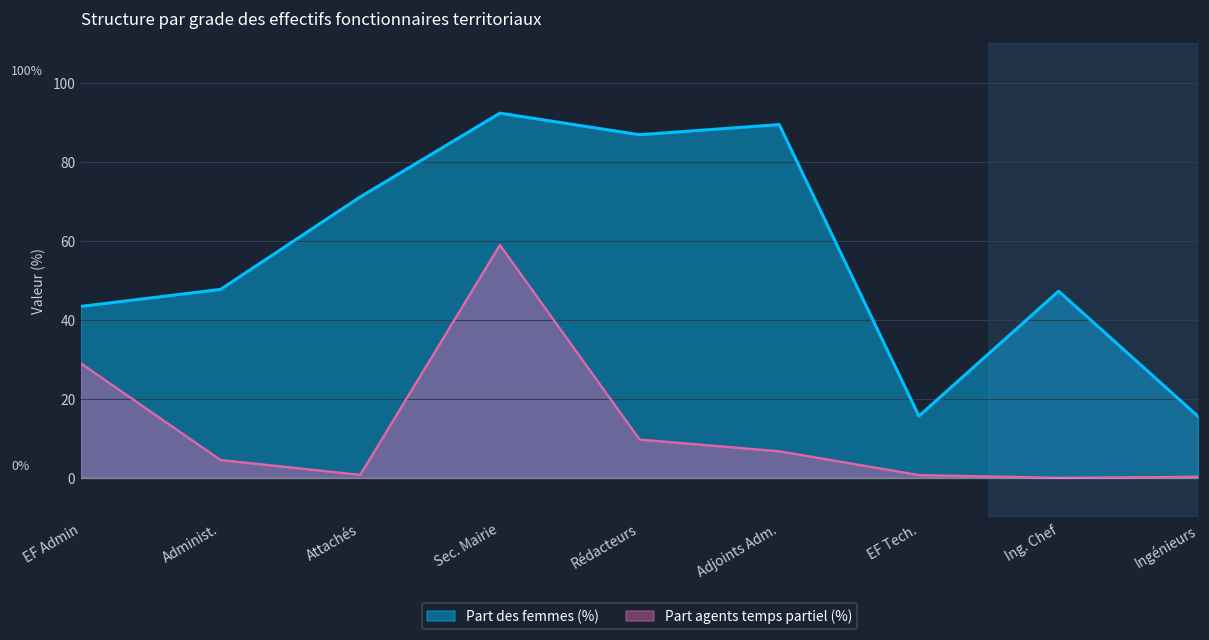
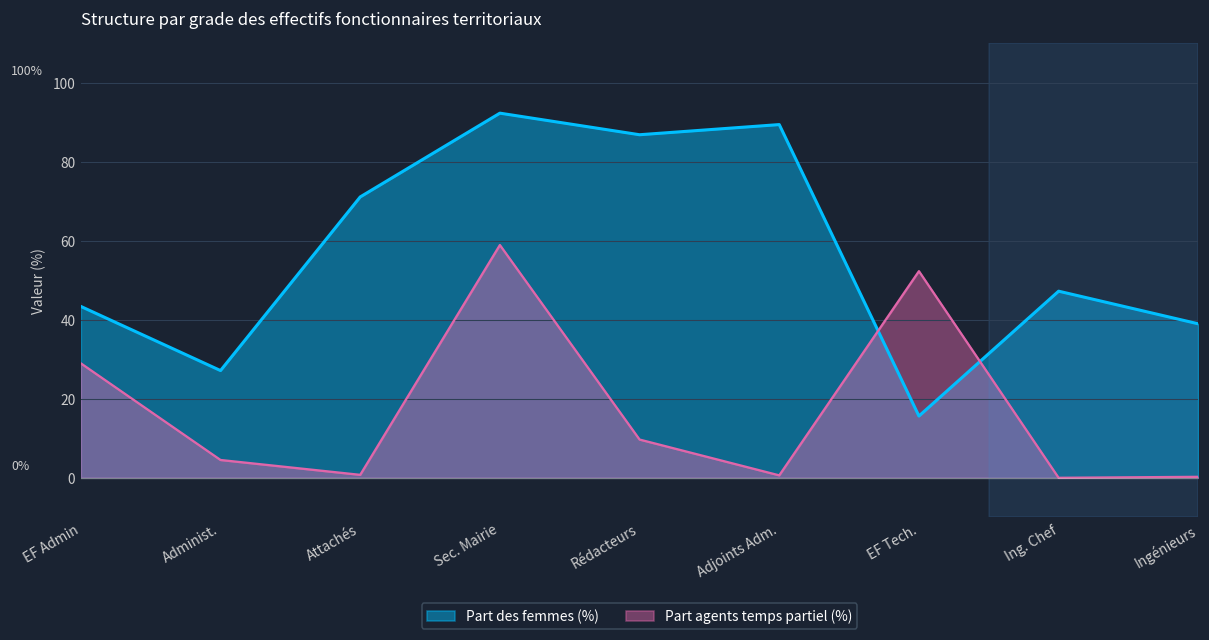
Part des femmes (%), Administ.: 48 -> 27
Part agents temps partiel (%), Adjoints Adm.: 7 -> 1
Part agents temps partiel (%), EF Tech.: 1 -> 52
Part des femmes (%), Ingénieurs: 15 -> 39
